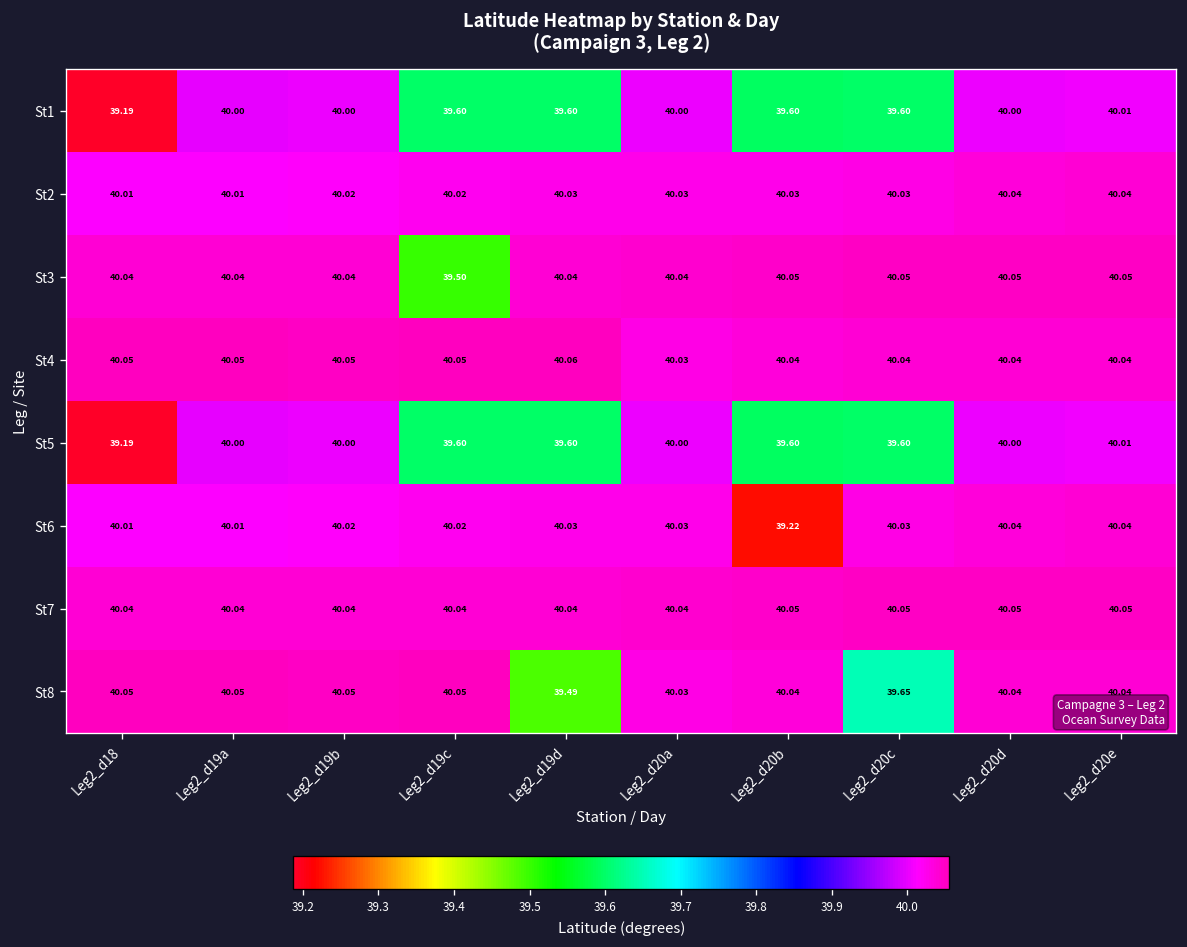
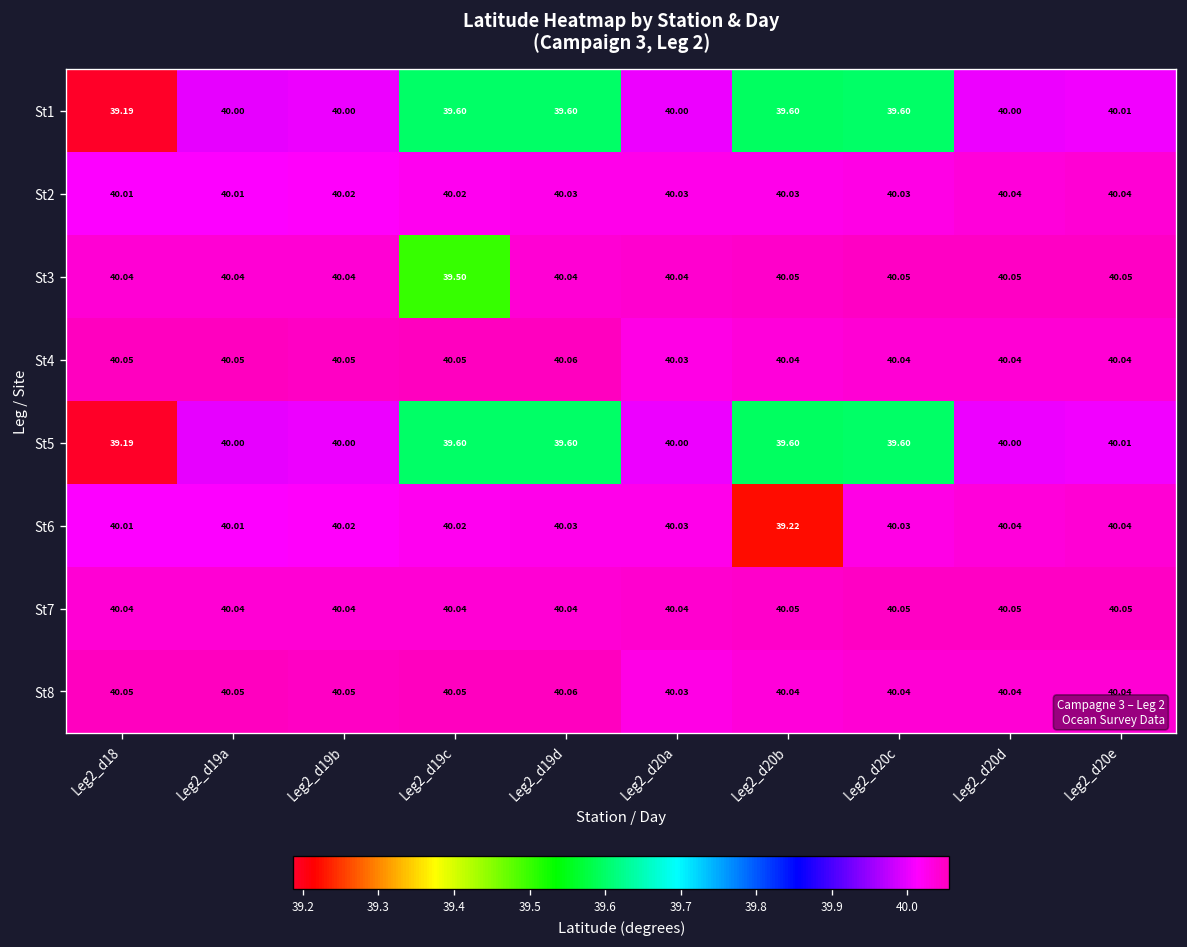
St8, Leg2_d19d: 39.49 -> 40.06
St8, Leg2_d20c: 39.65 -> 40.04
